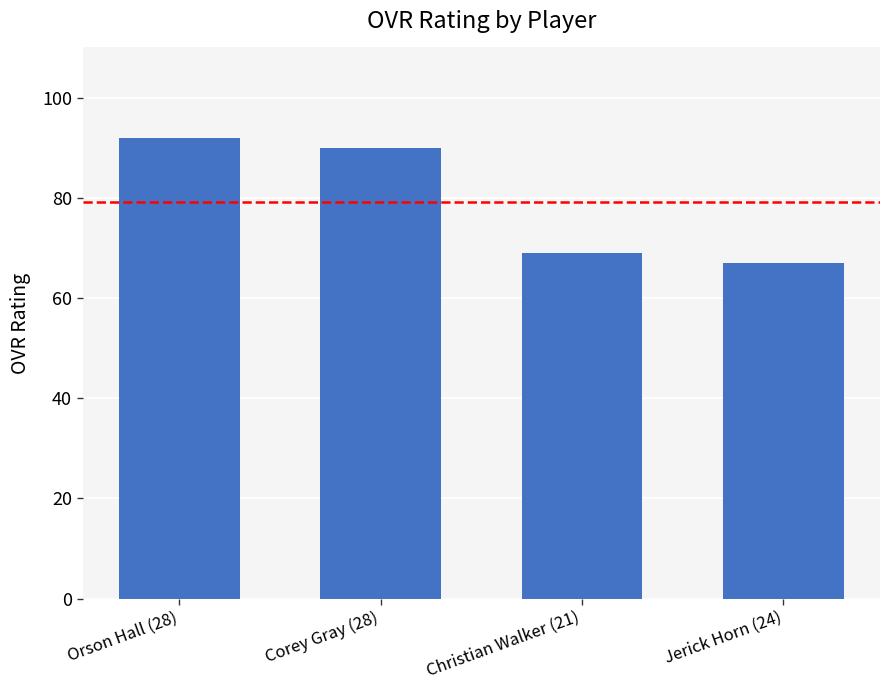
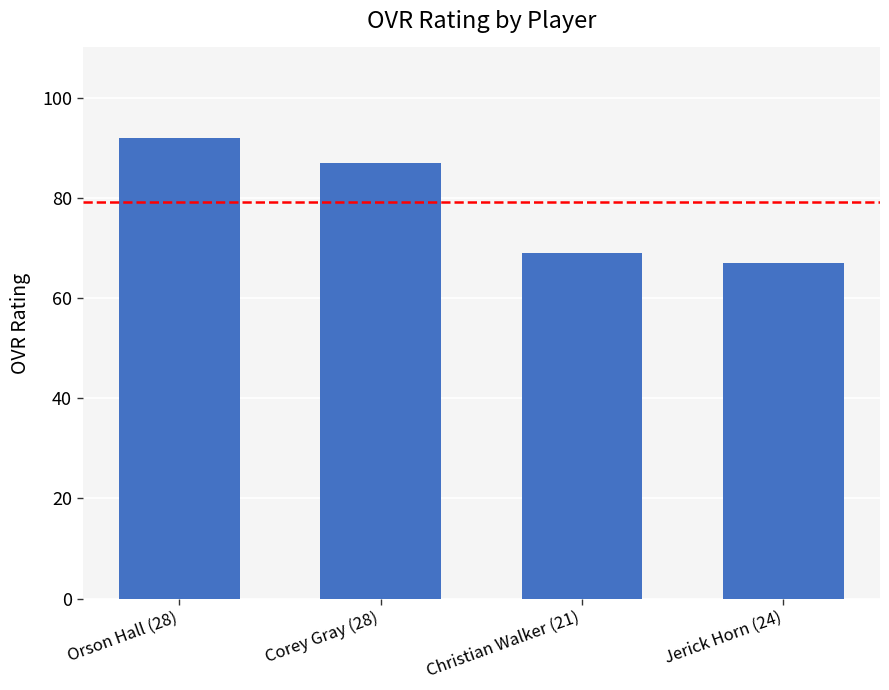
Corey Gray (28): 90 -> 87
